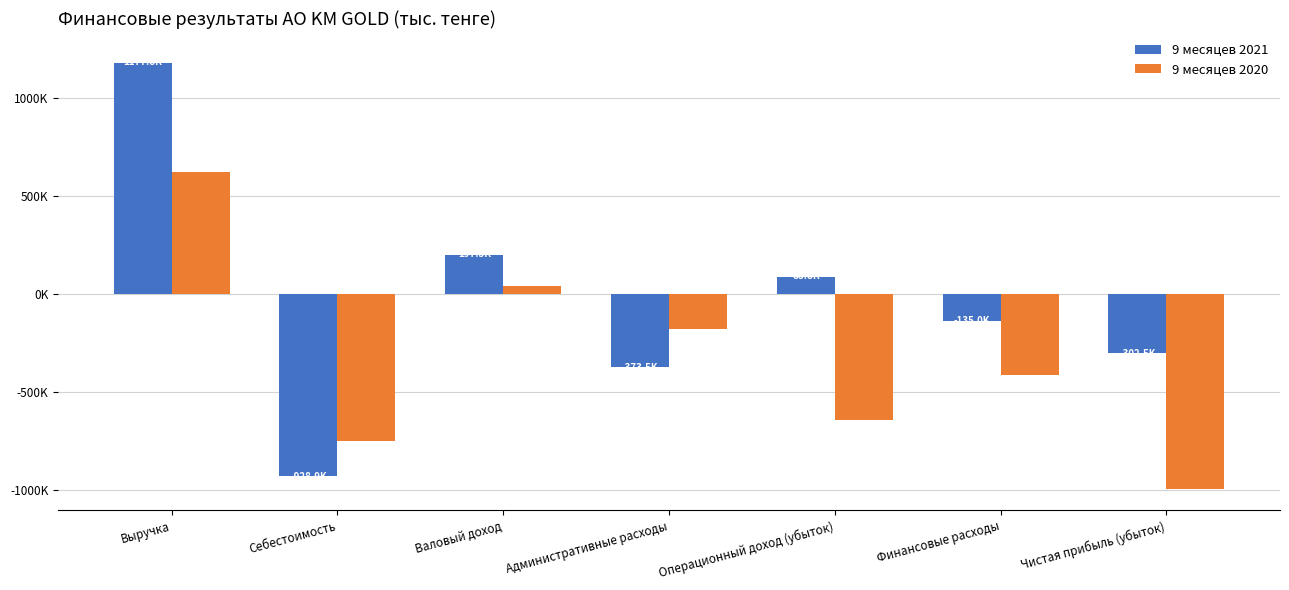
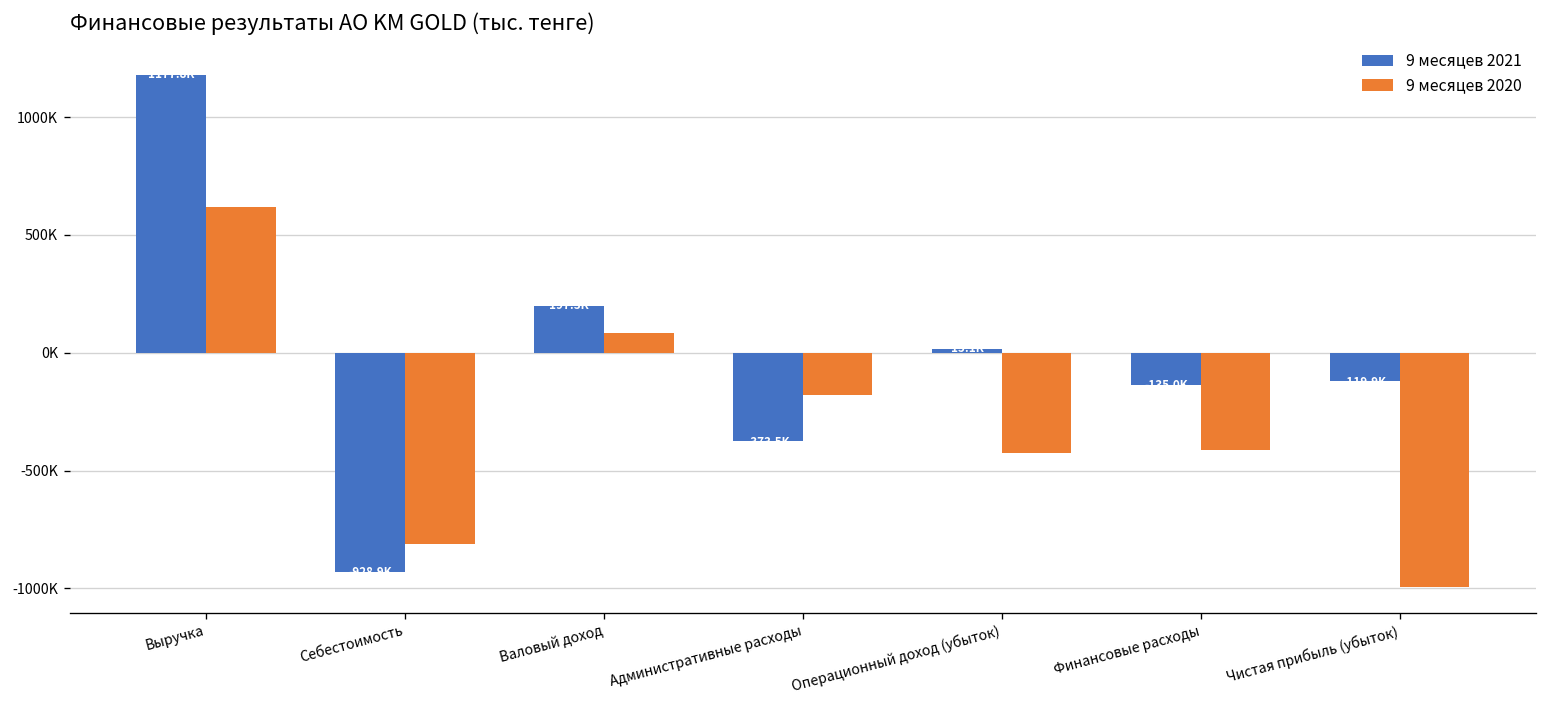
9 месяцев 2020, Себестоимость: -750000 -> -810000
9 месяцев 2020, Валовый доход: 40000 -> 80000
9 месяцев 2021, Операционный доход (убыток): 90000 -> 20000
9 месяцев 2020, Операционный доход (убыток): -640000 -> -420000
9 месяцев 2021, Чистая прибыль (убыток): -300000 -> -120000
